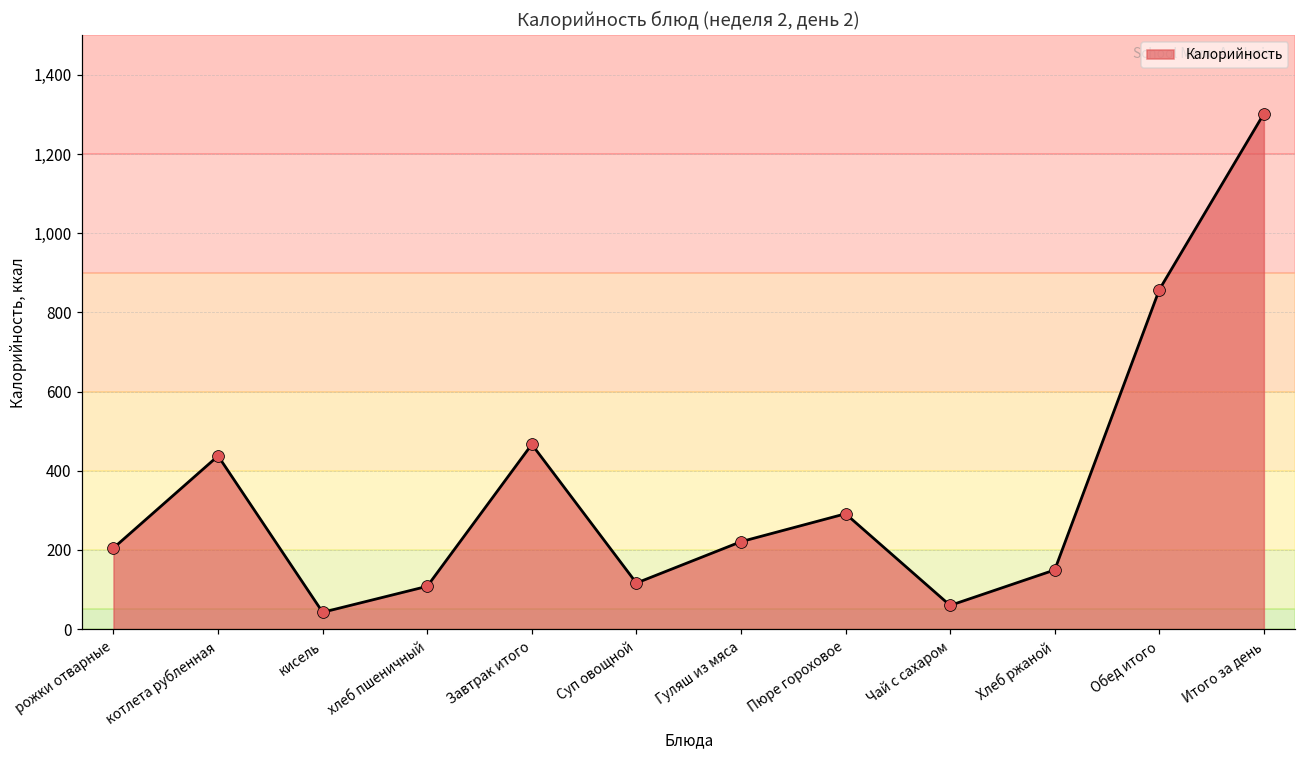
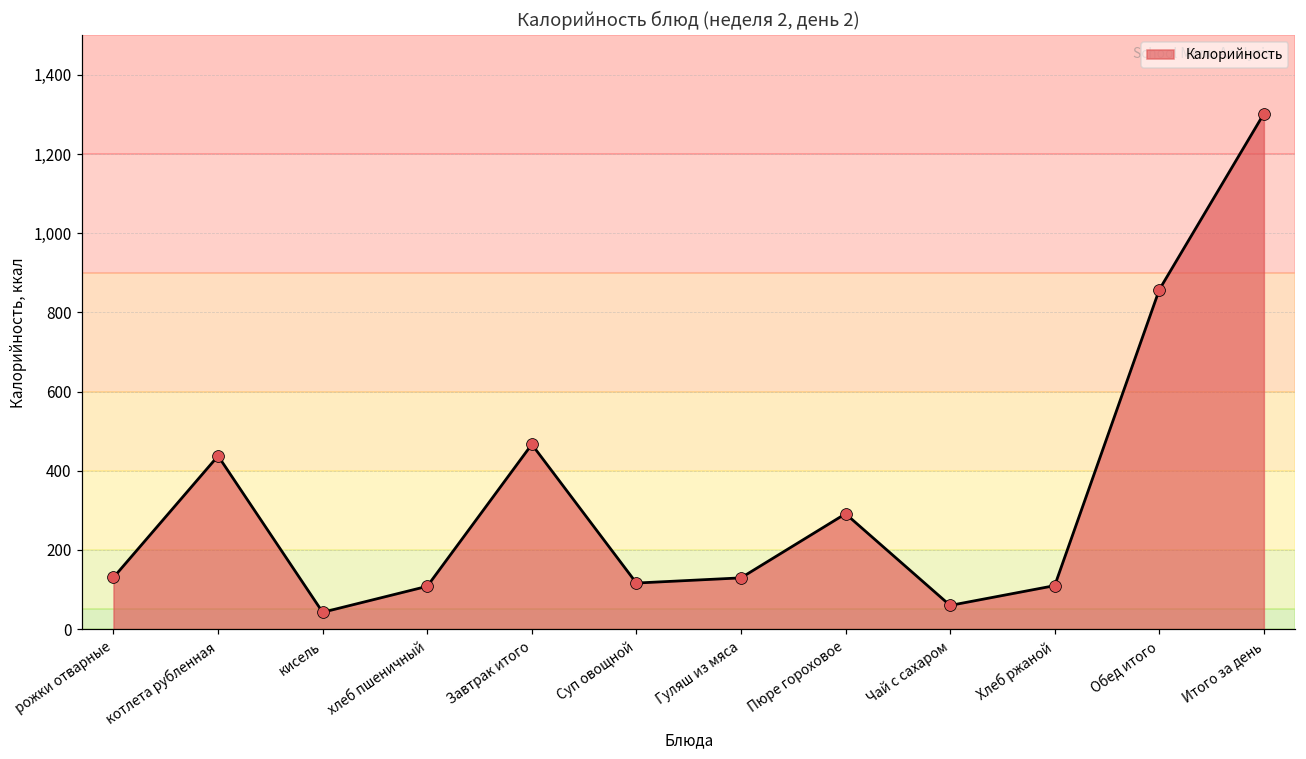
рожки отварные: 210 -> 130
Гуляш из мяса: 220 -> 130
Хлеб ржаной: 150 -> 110
